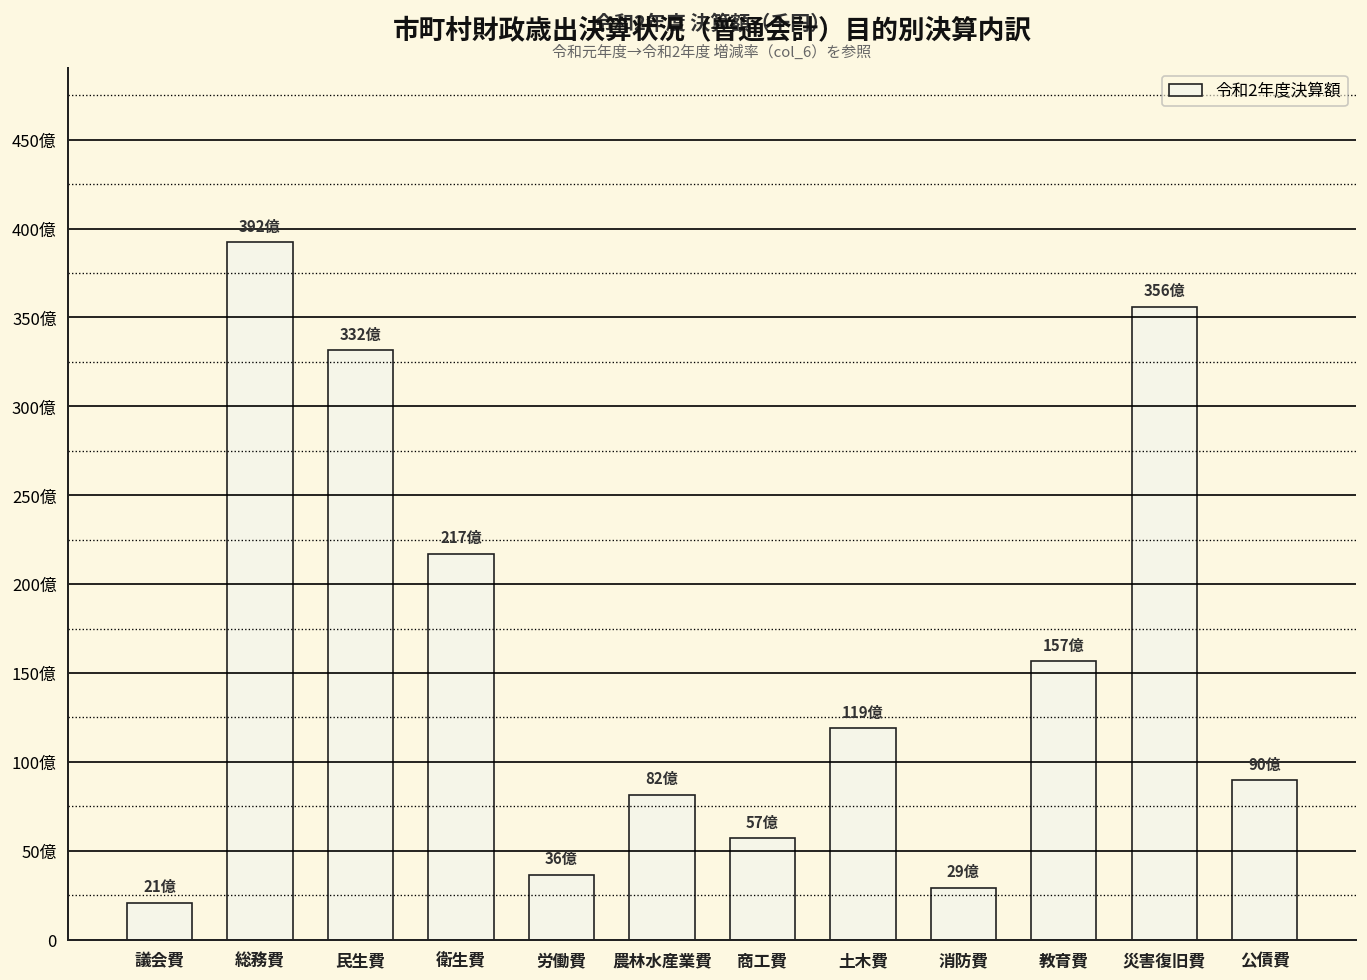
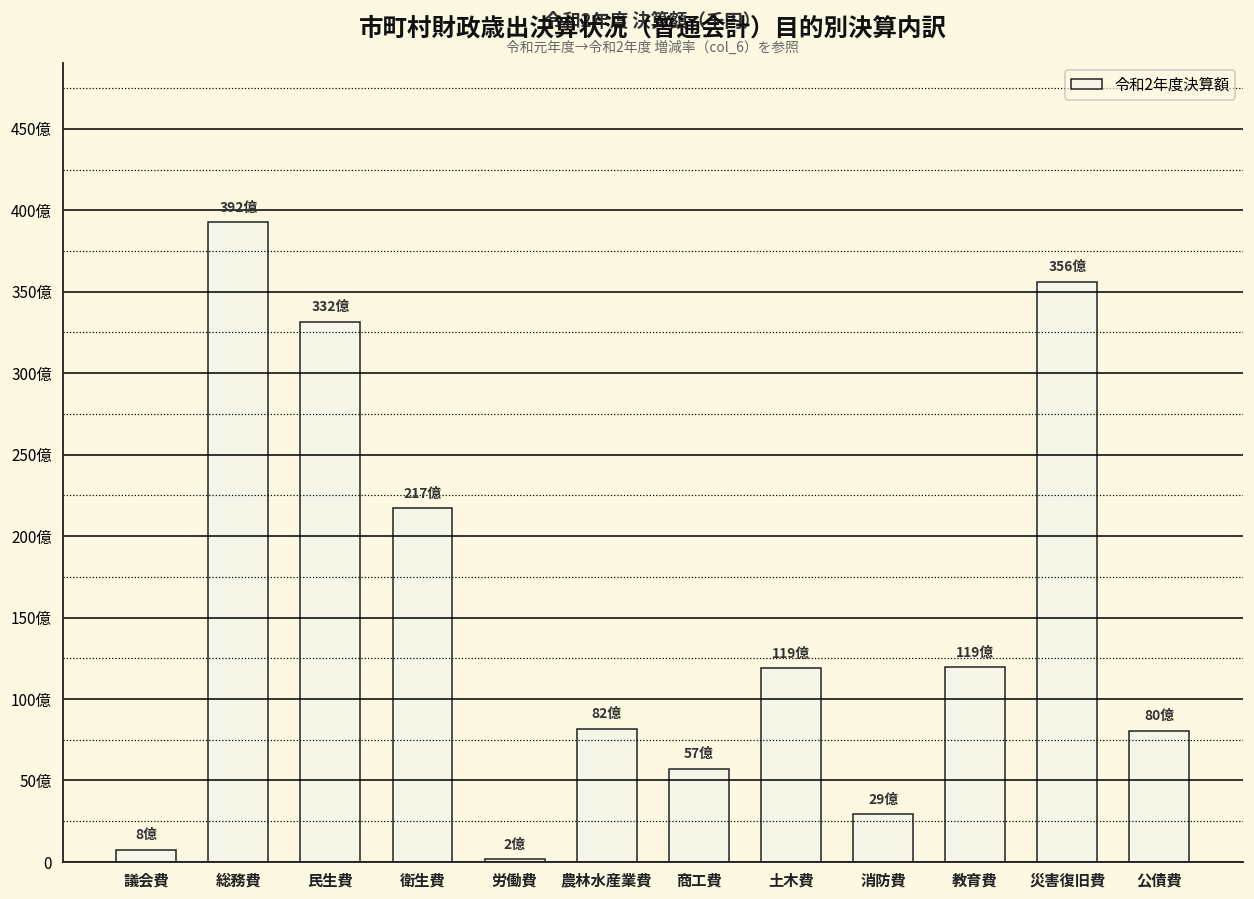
議会費: 21億 -> 8億
労働費: 36億 -> 2億
教育費: 157億 -> 119億
公債費: 90億 -> 80億
